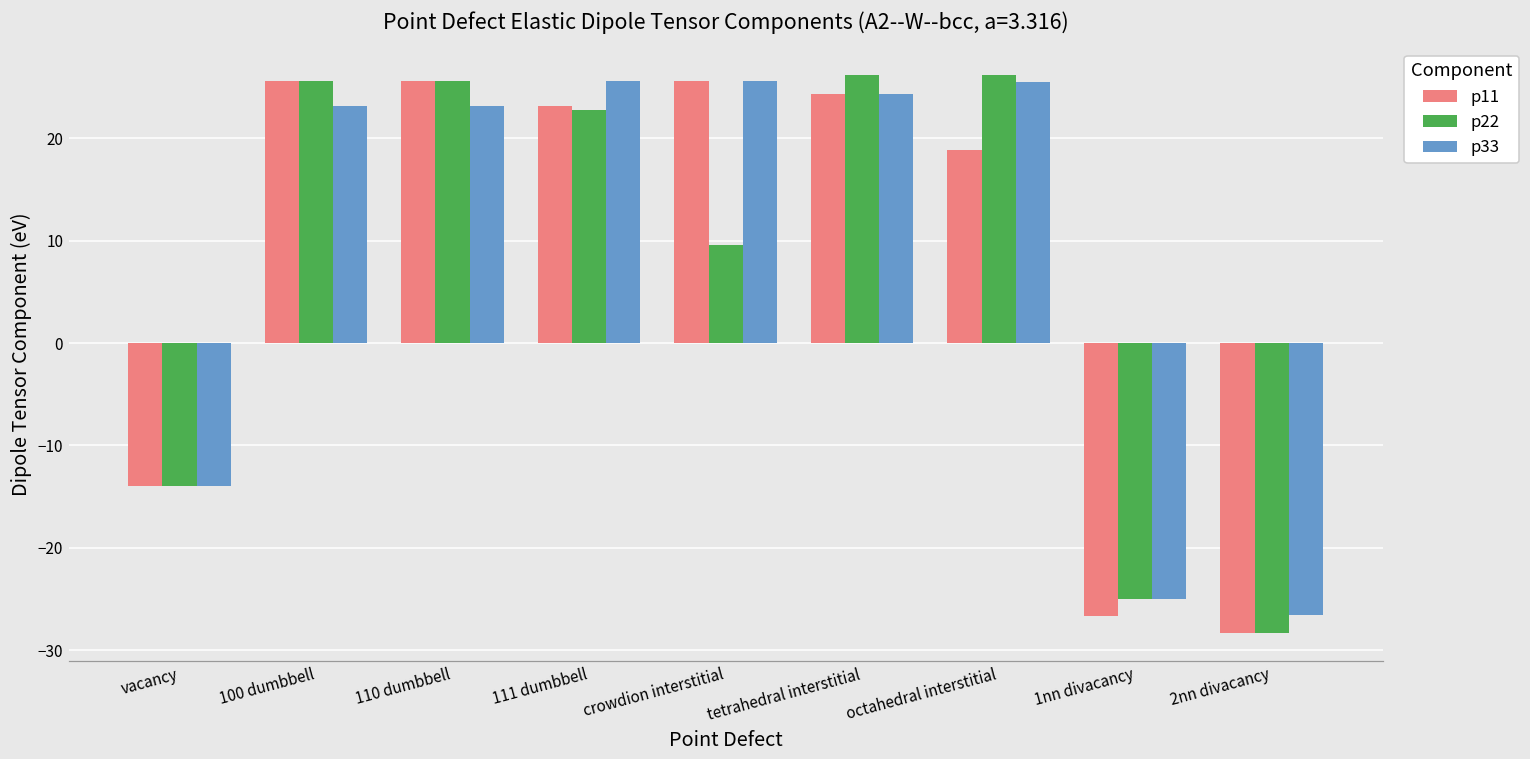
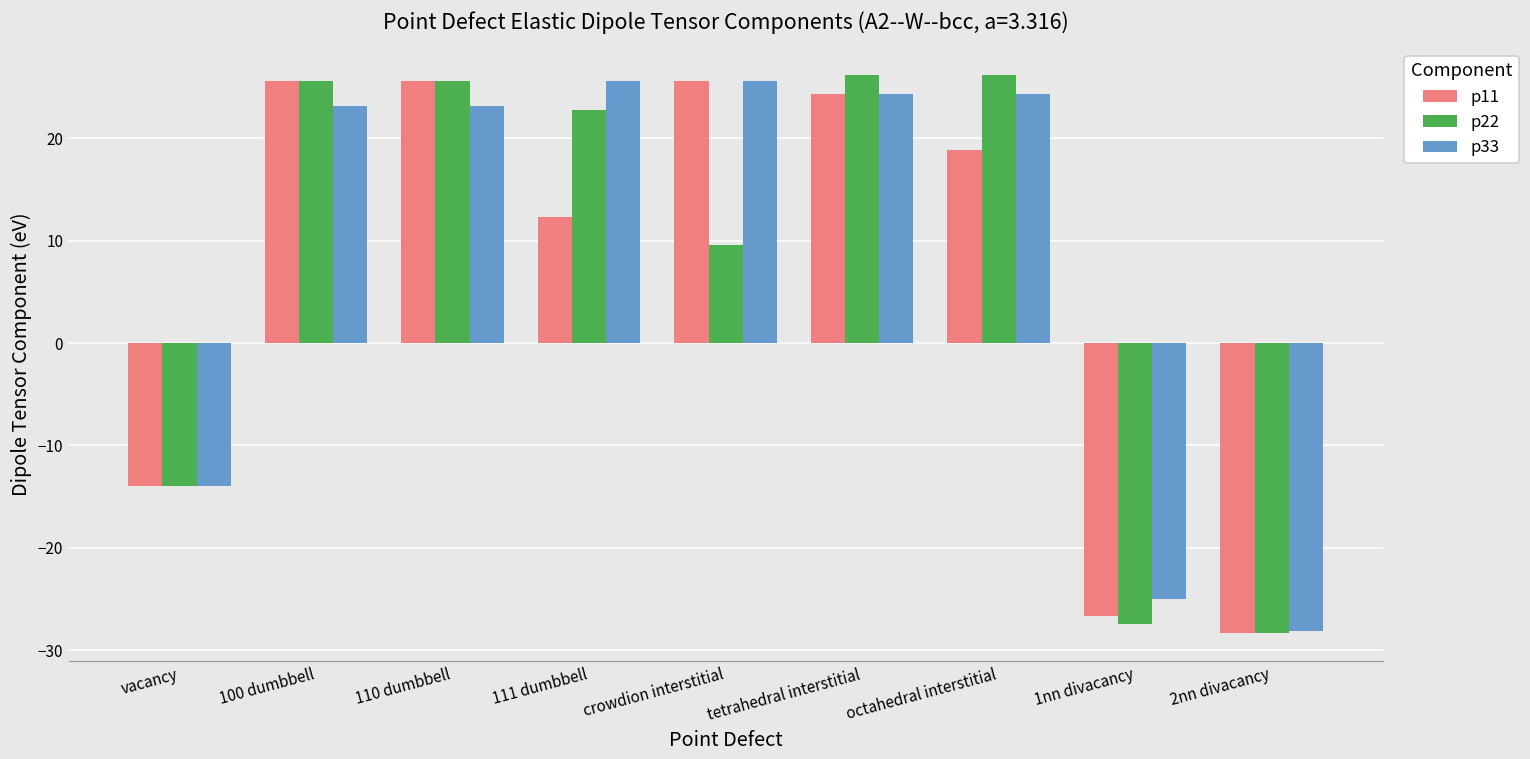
p11, 111 dumbbell: 23 -> 12
p33, octahedral interstitial: 25 -> 24
p22, 1nn divacancy: -25 -> -27
p33, 2nn divacancy: -27 -> -28
